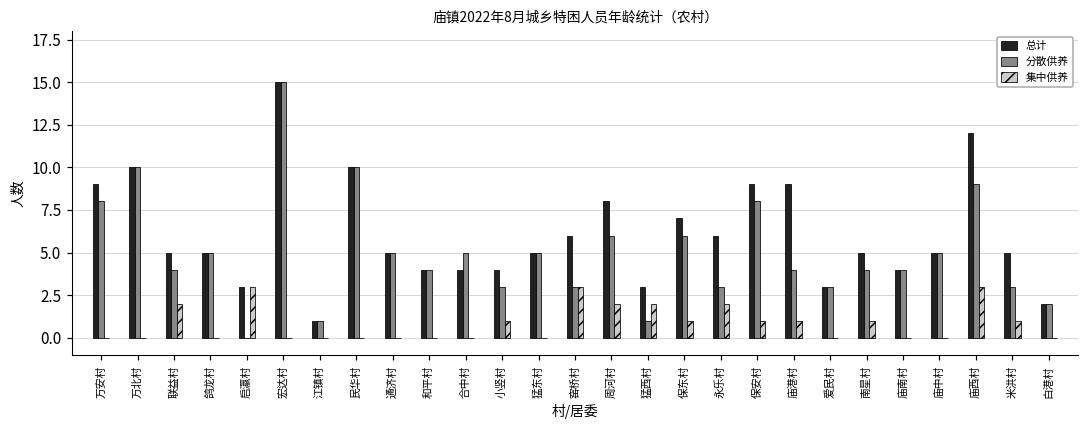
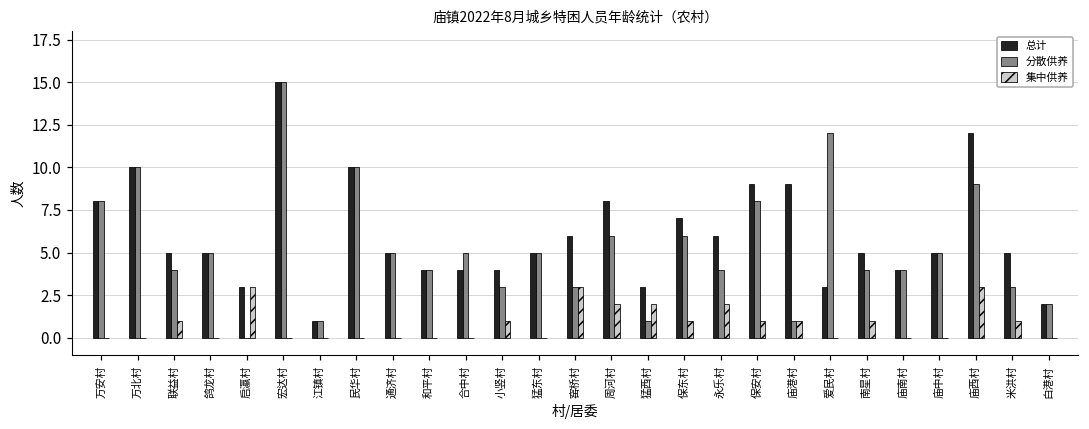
总计, 万安村: 9 -> 8
集中供养, 联益村: 2 -> 1
分散供养, 永乐村: 3 -> 4
分散供养, 庙港村: 4 -> 1
分散供养, 爱民村: 3 -> 12
